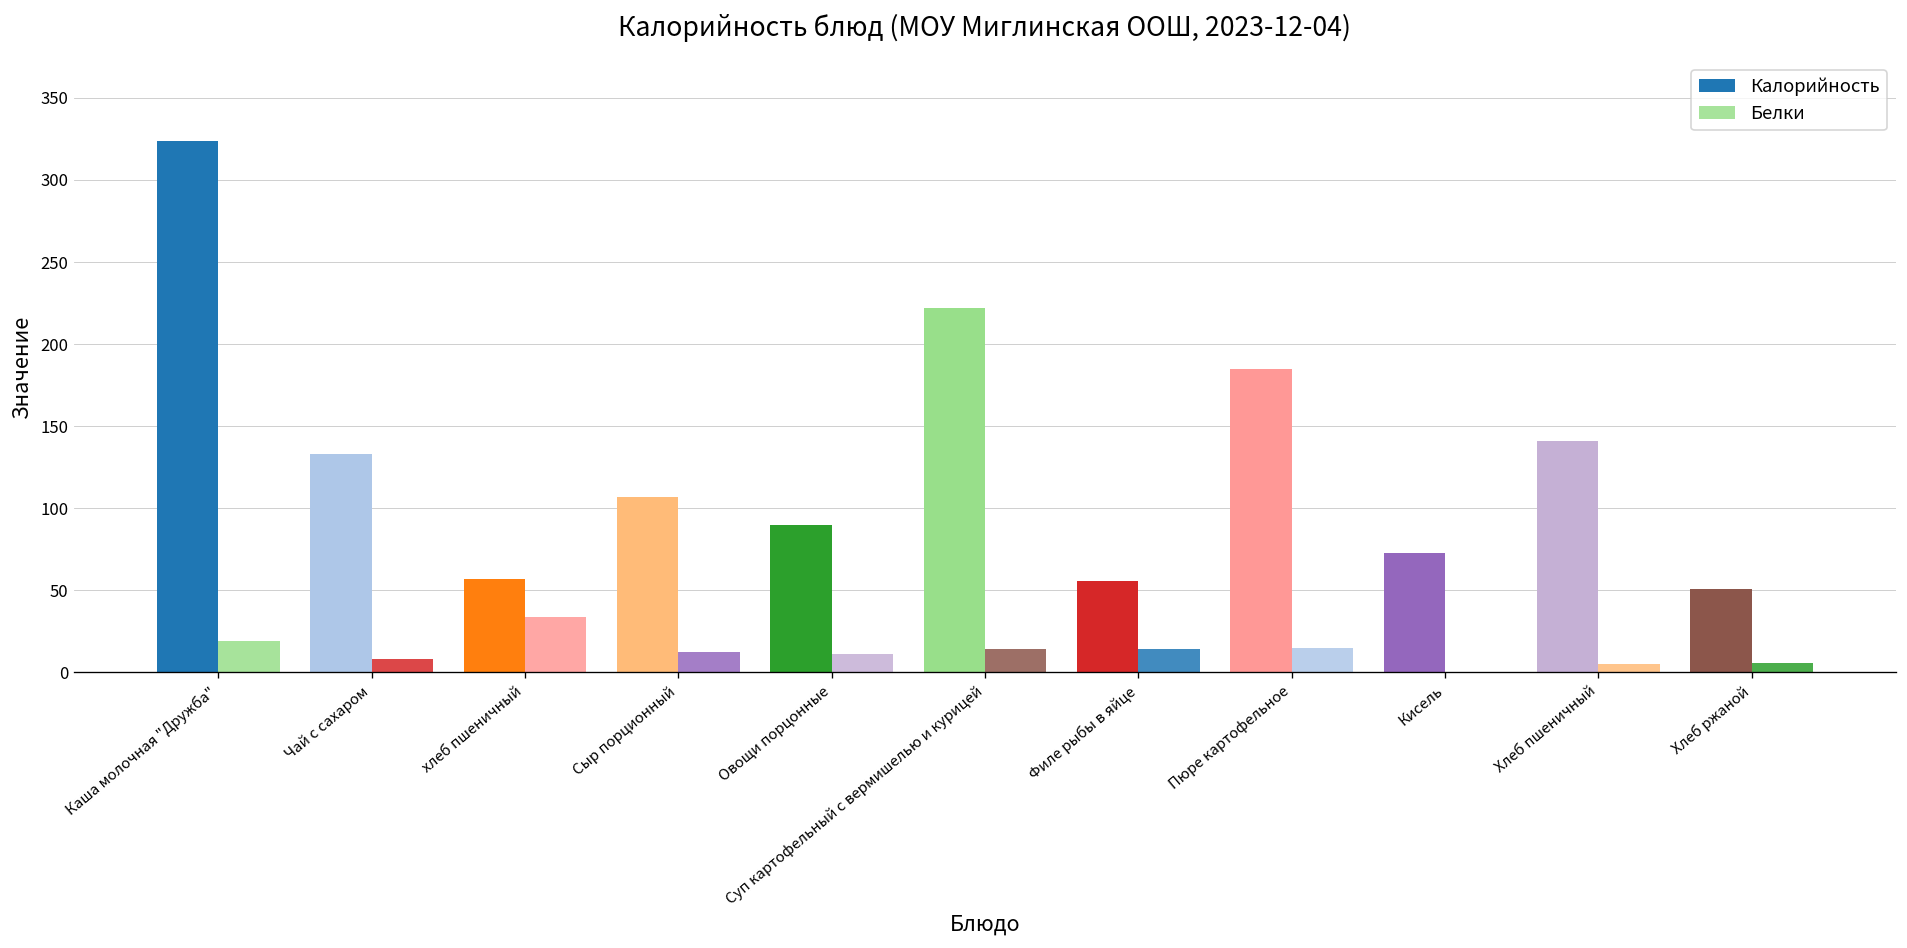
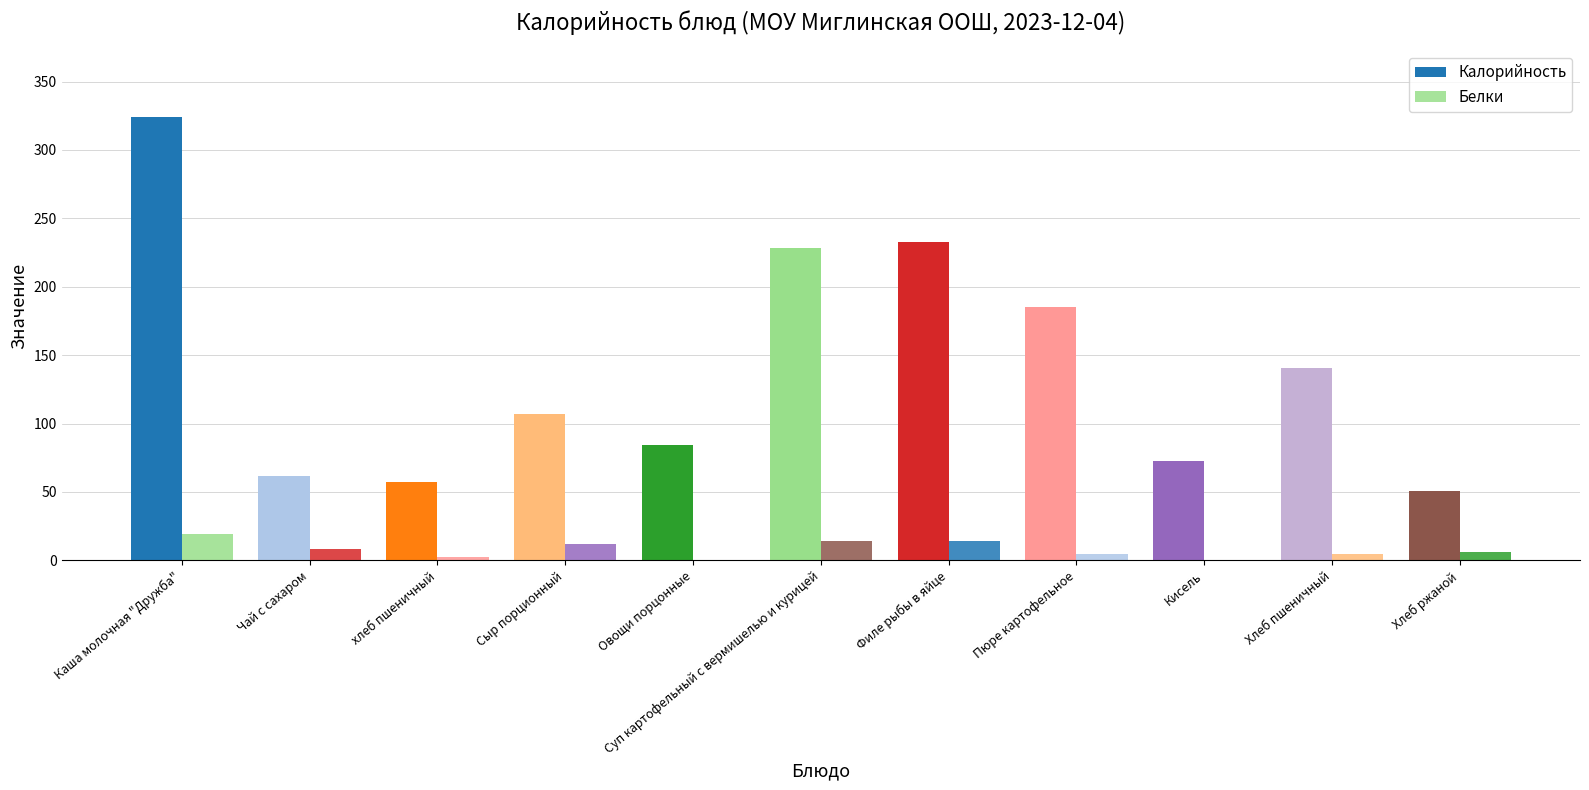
Калорийность, Чай с сахаром: 133 -> 62
Белки, хлеб пшеничный: 34 -> 2
Калорийность, Овощи порцонные: 90 -> 84
Белки, Овощи порцонные: 11 -> 0
Калорийность, Суп картофельный с вермишелью и курицей: 222 -> 228
Калорийность, Филе рыбы в яйце: 56 -> 233
Белки, Пюре картофельное: 15 -> 5
